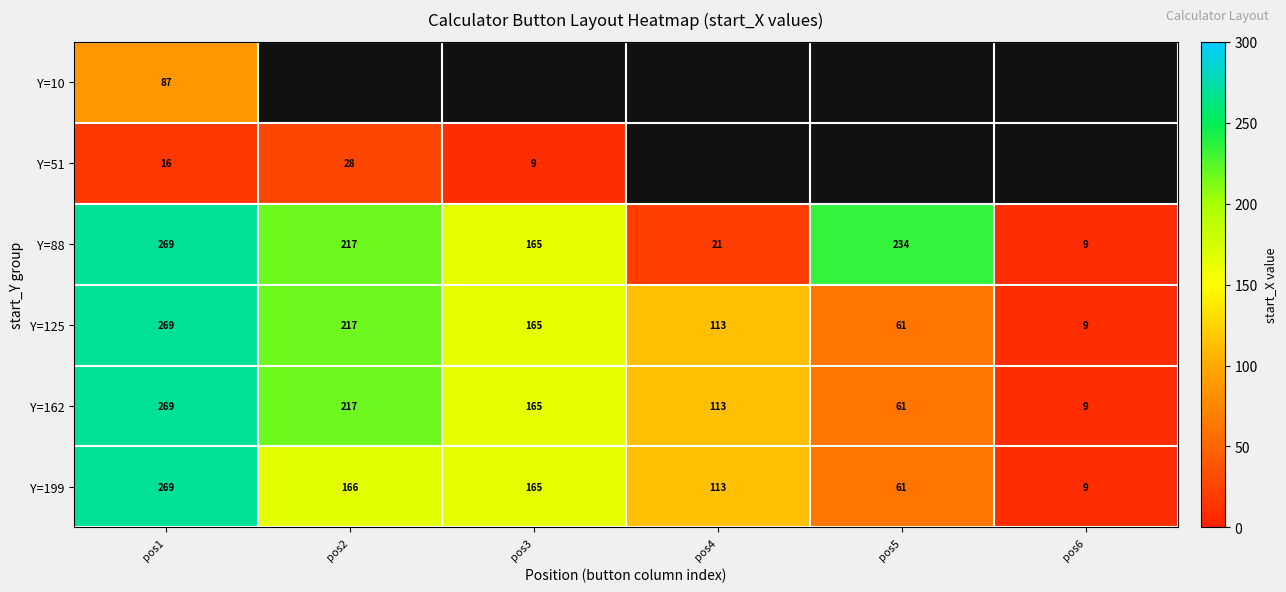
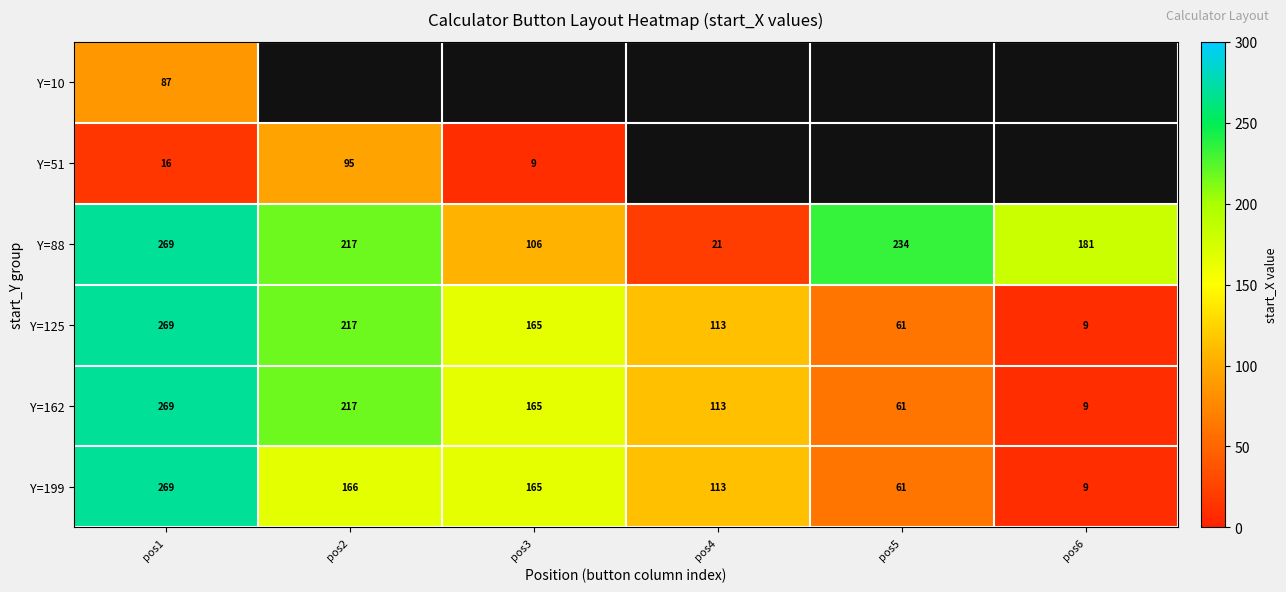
Y=51, pos2: 28 -> 95
Y=88, pos3: 165 -> 106
Y=88, pos6: 9 -> 181
